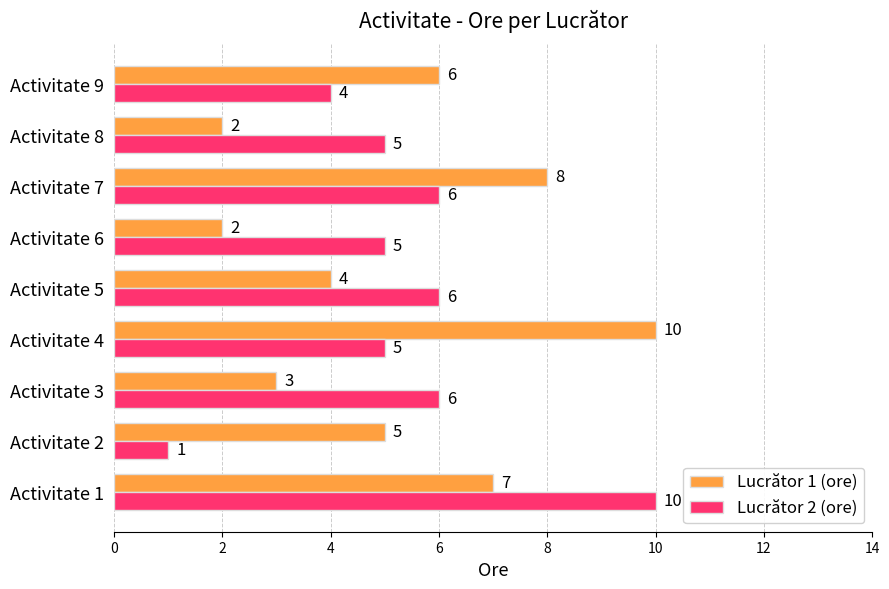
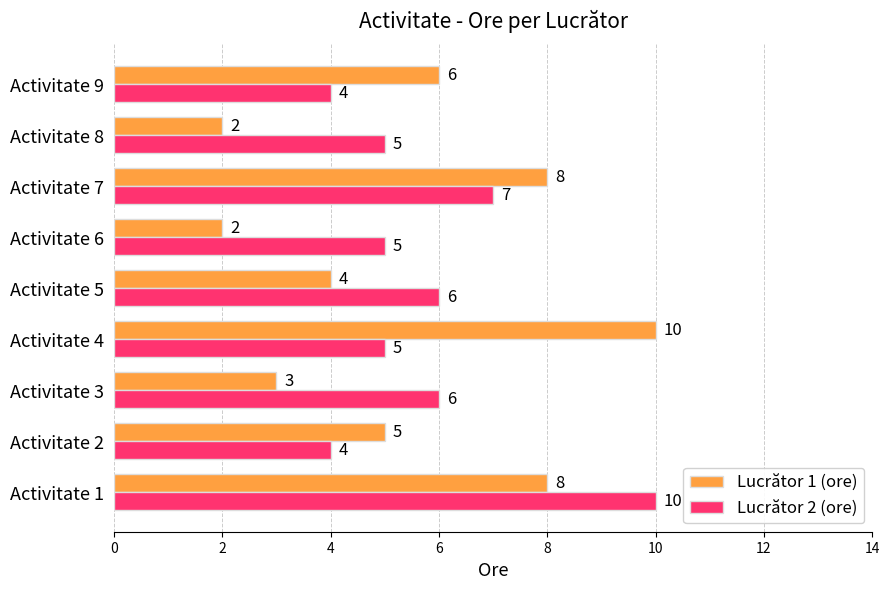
Lucrător 2 (ore), Activitate 7: 6 -> 7
Lucrător 2 (ore), Activitate 2: 1 -> 4
Lucrător 1 (ore), Activitate 1: 7 -> 8
